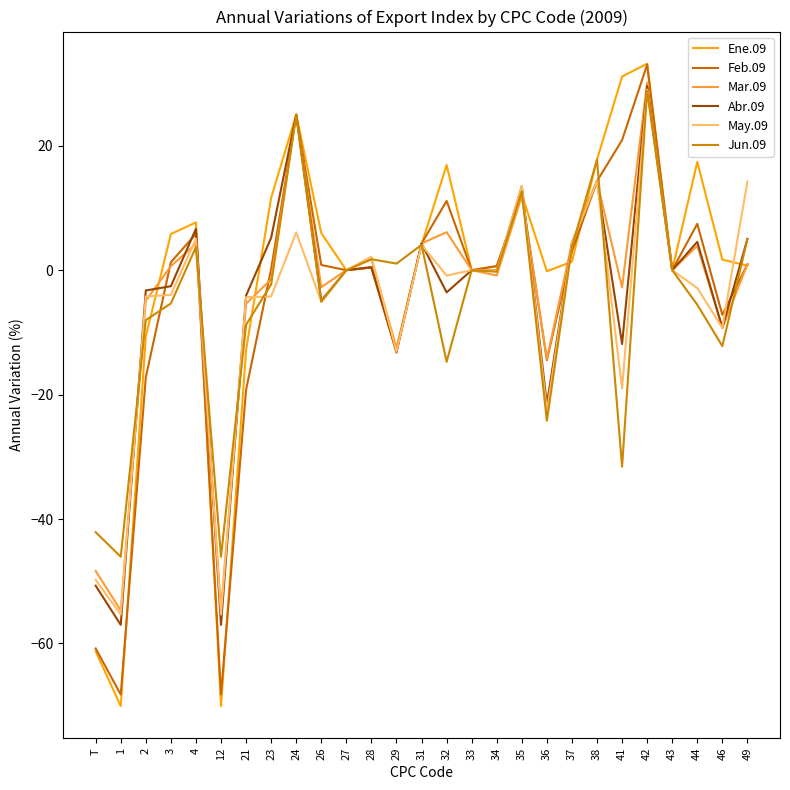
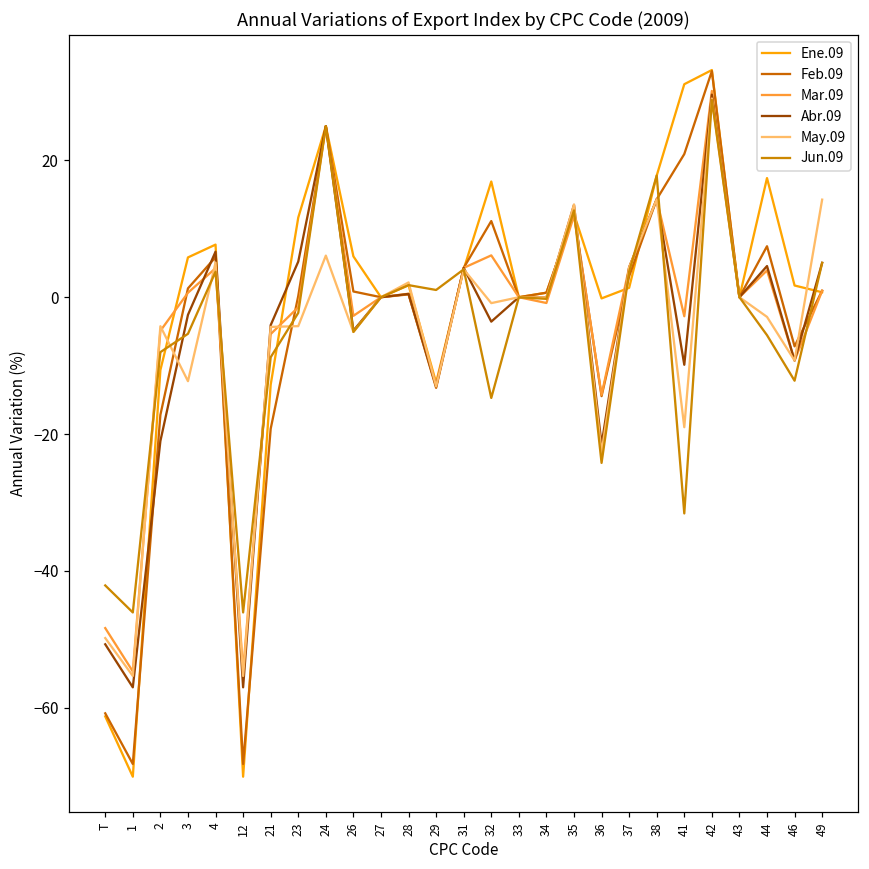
Abr.09, 2: -3 -> -21
May.09, 3: -4 -> -12
Abr.09, 41: -12 -> -10
